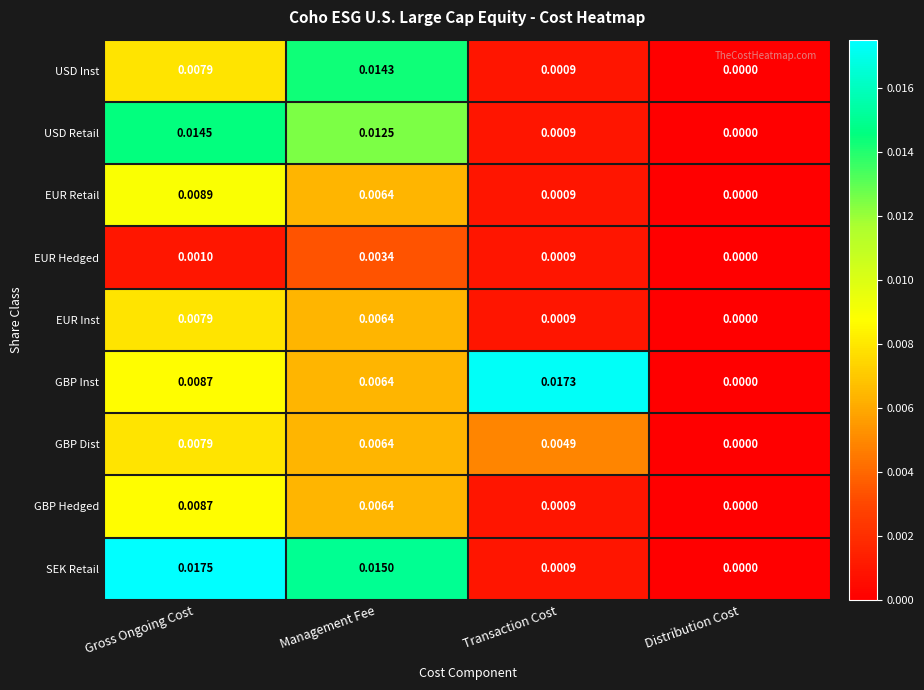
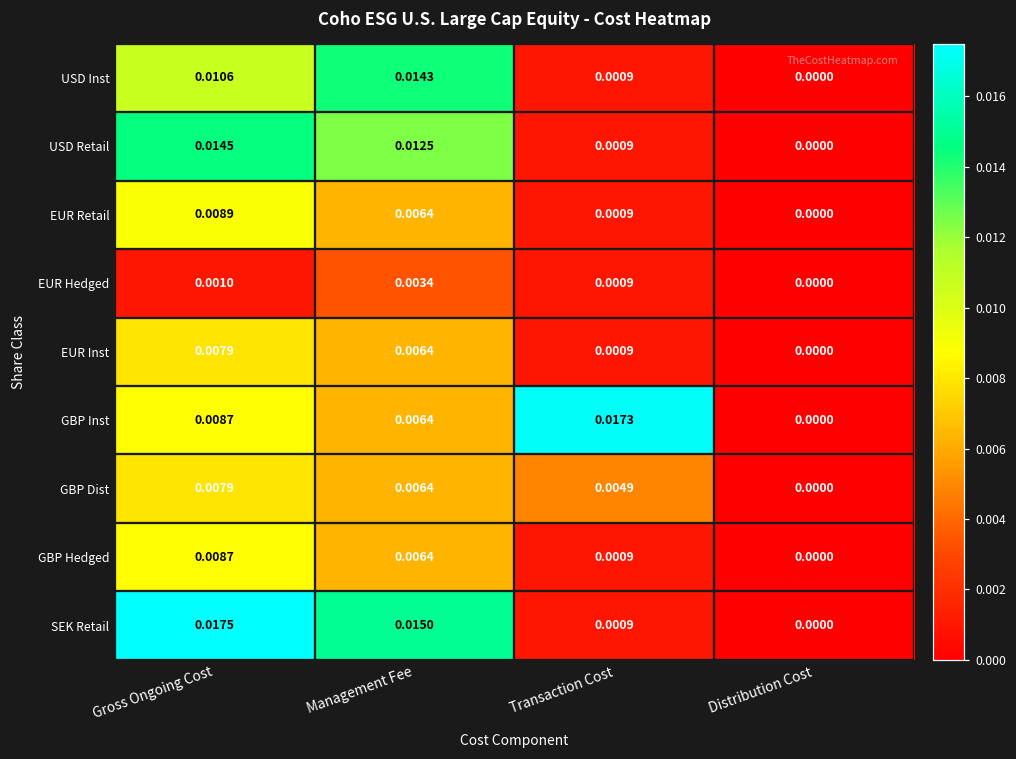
USD Inst, Gross Ongoing Cost: 0.0079 -> 0.0106
